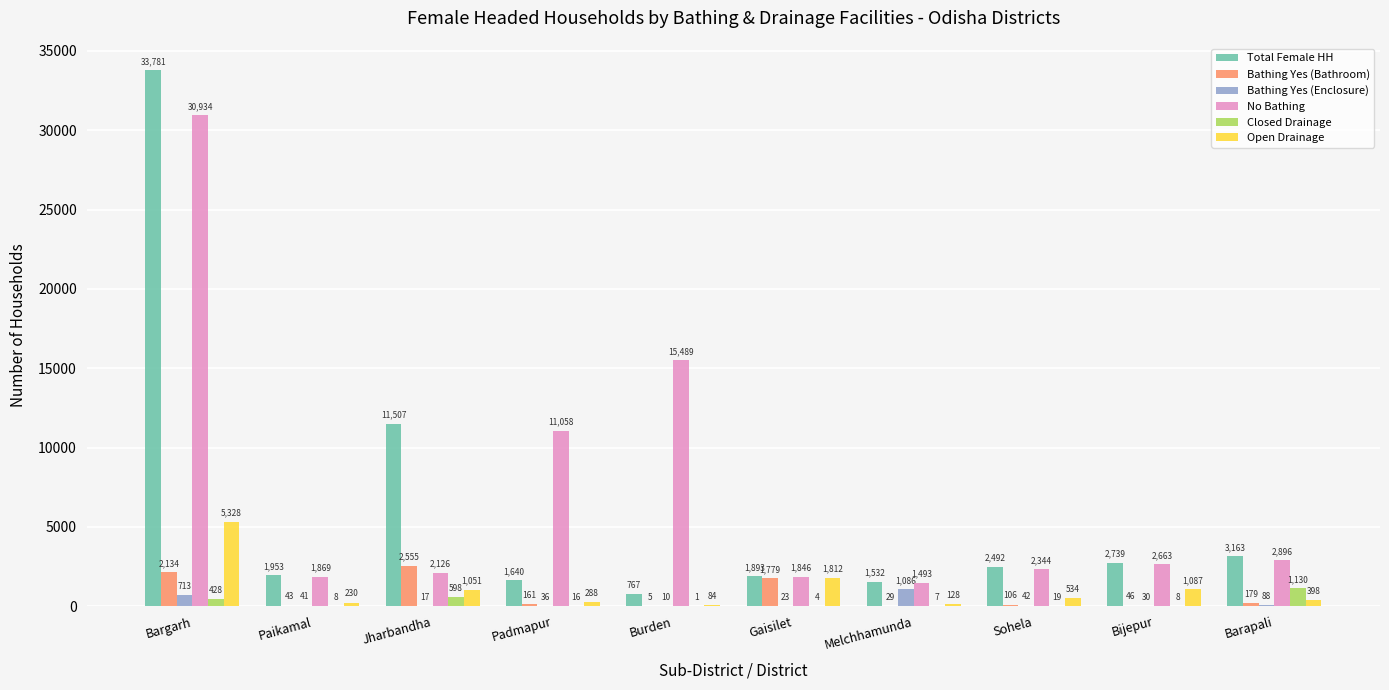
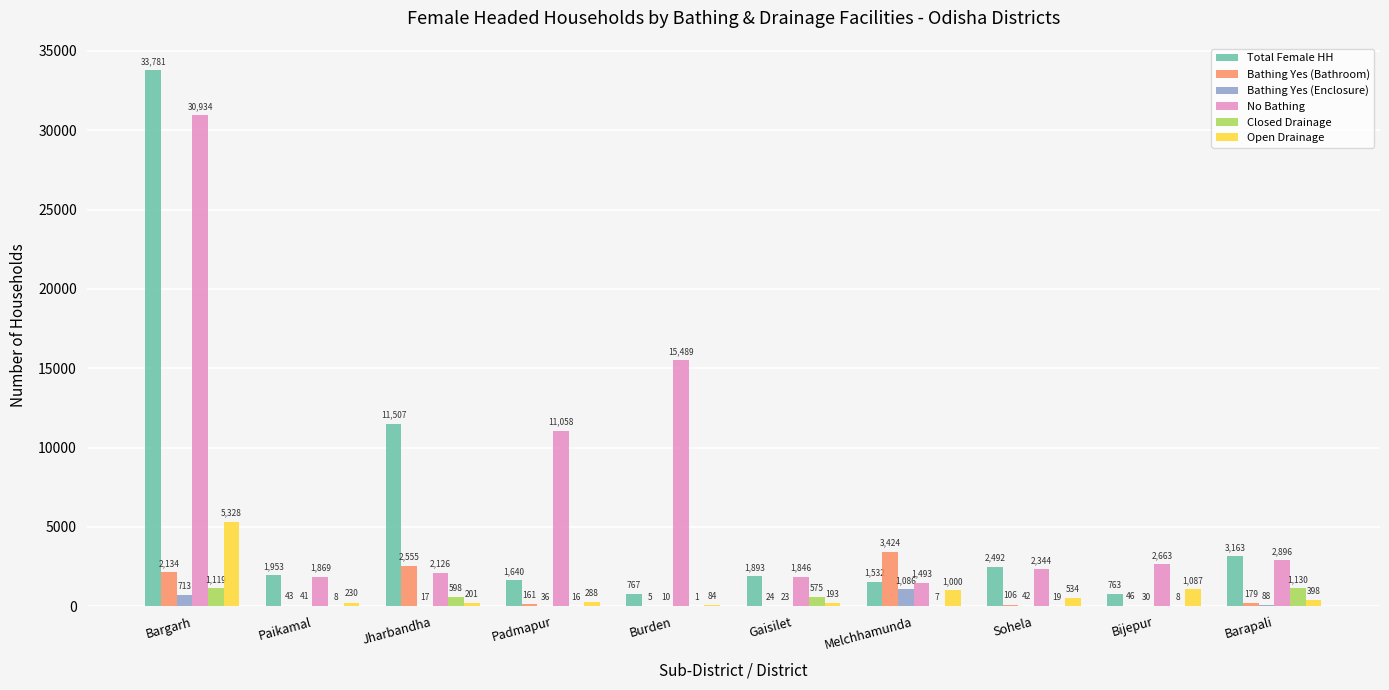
Closed Drainage, Bargarh: 428 -> 1,119
Open Drainage, Jharbandha: 1,051 -> 201
Bathing Yes (Bathroom), Gaisilet: 1,779 -> 24
Closed Drainage, Gaisilet: 4 -> 575
Open Drainage, Gaisilet: 1,812 -> 193
Bathing Yes (Bathroom), Melchhamunda: 29 -> 3,424
Open Drainage, Melchhamunda: 128 -> 1,000
Total Female HH, Bijepur: 2,739 -> 763
